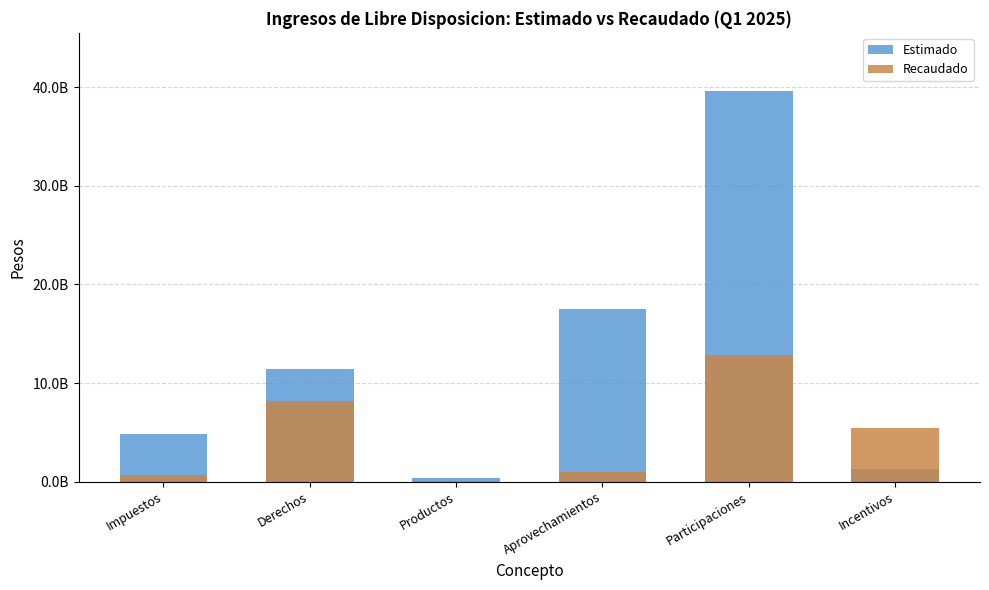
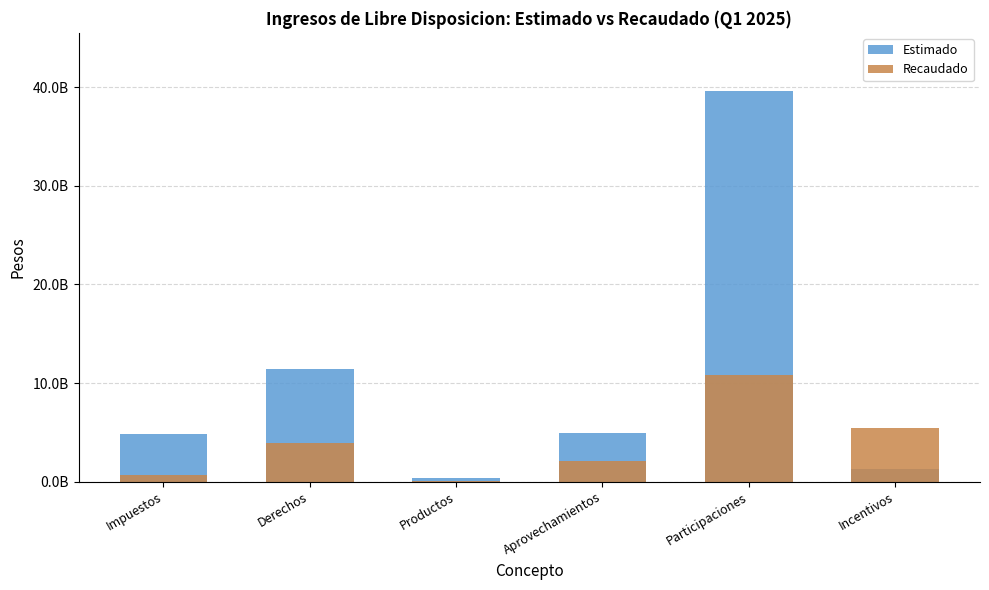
Recaudado, Derechos: 8000000000 -> 4000000000
Estimado, Aprovechamientos: 17000000000 -> 5000000000
Recaudado, Aprovechamientos: 1000000000 -> 2000000000
Recaudado, Participaciones: 13000000000 -> 11000000000
